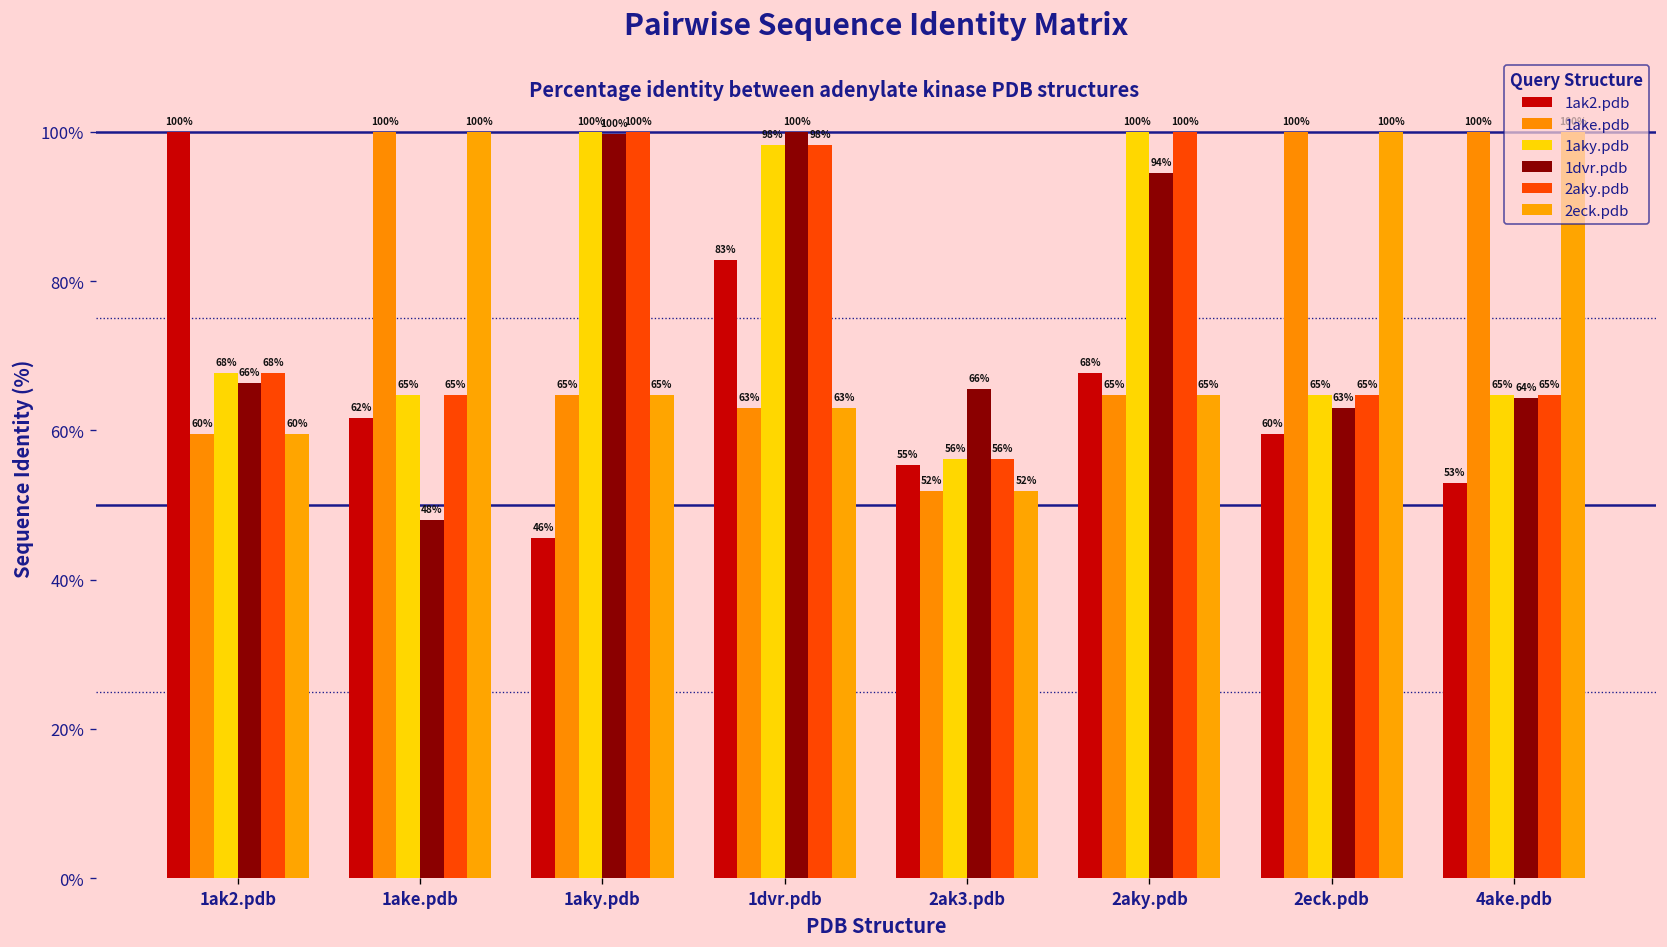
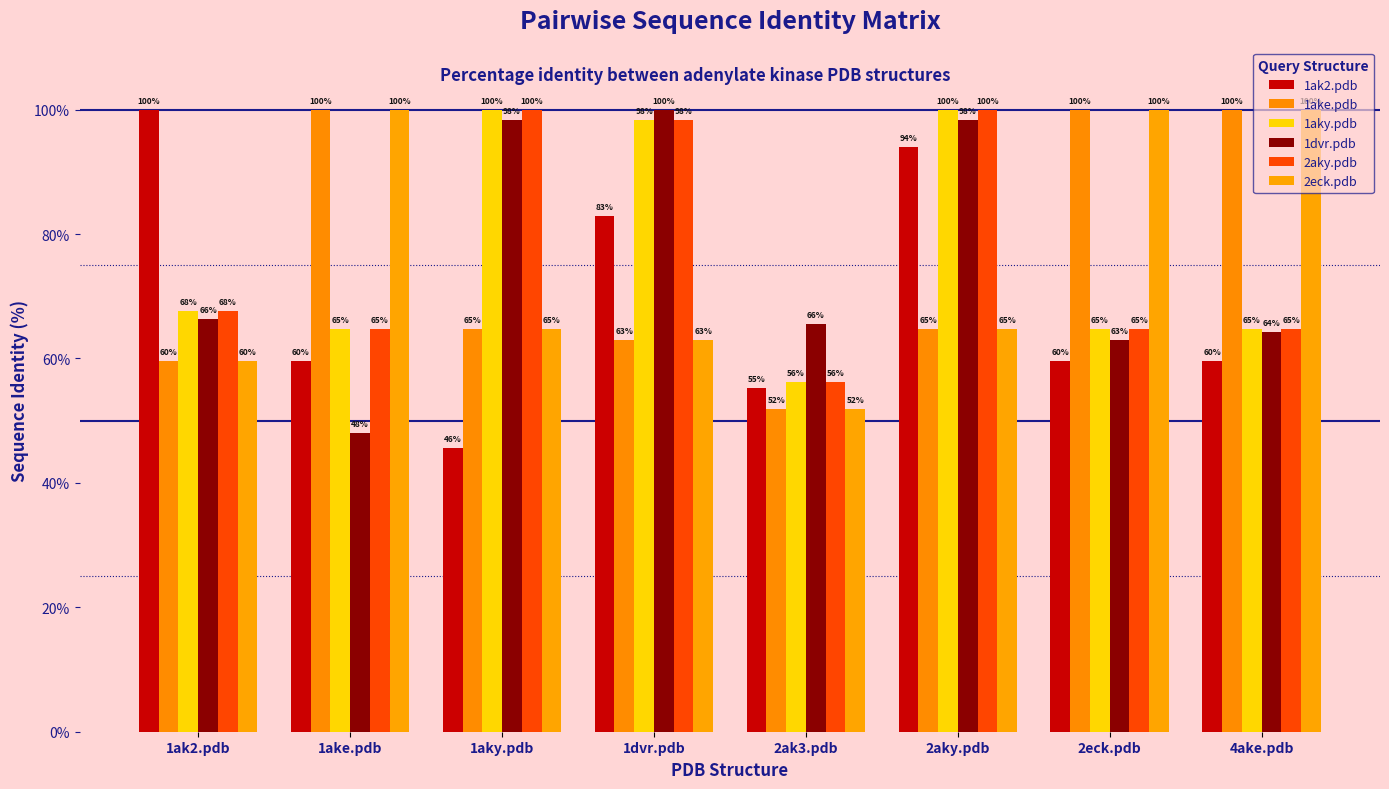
1ak2.pdb, 1ake.pdb: 62% -> 60%
1dvr.pdb, 1aky.pdb: 100% -> 98%
1ak2.pdb, 2aky.pdb: 68% -> 94%
1dvr.pdb, 2aky.pdb: 94% -> 98%
1ak2.pdb, 4ake.pdb: 53% -> 60%
